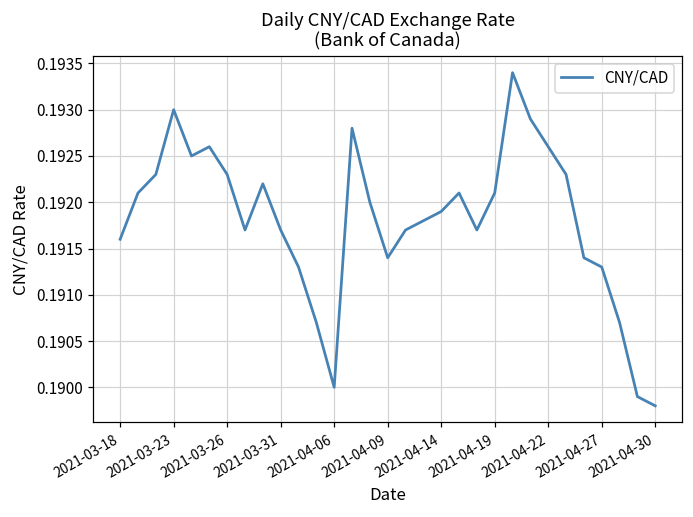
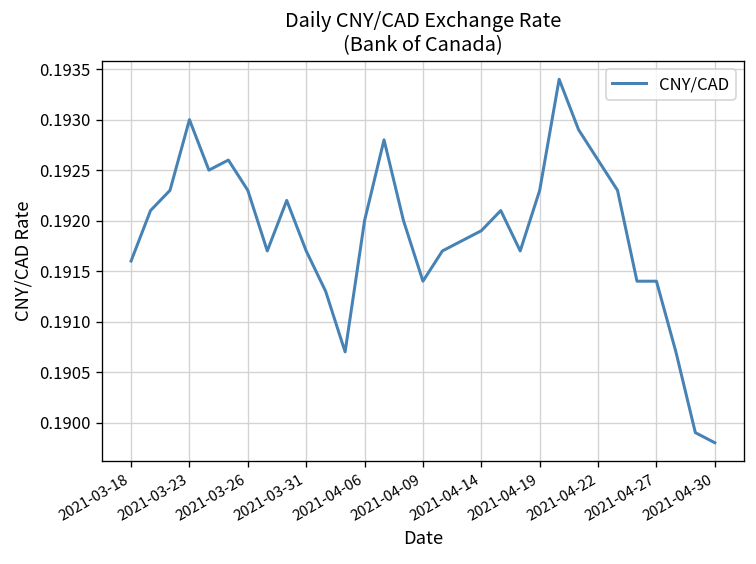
2021-04-06: 0.190 -> 0.192
2021-04-19: 0.1921 -> 0.1923
2021-04-27: 0.1913 -> 0.1914
